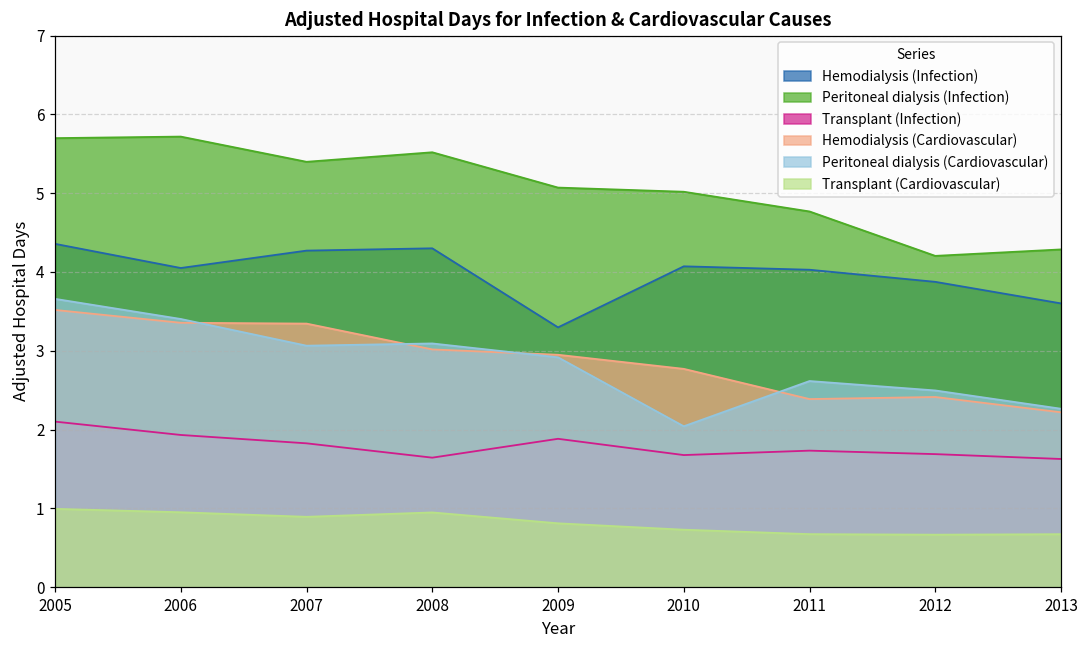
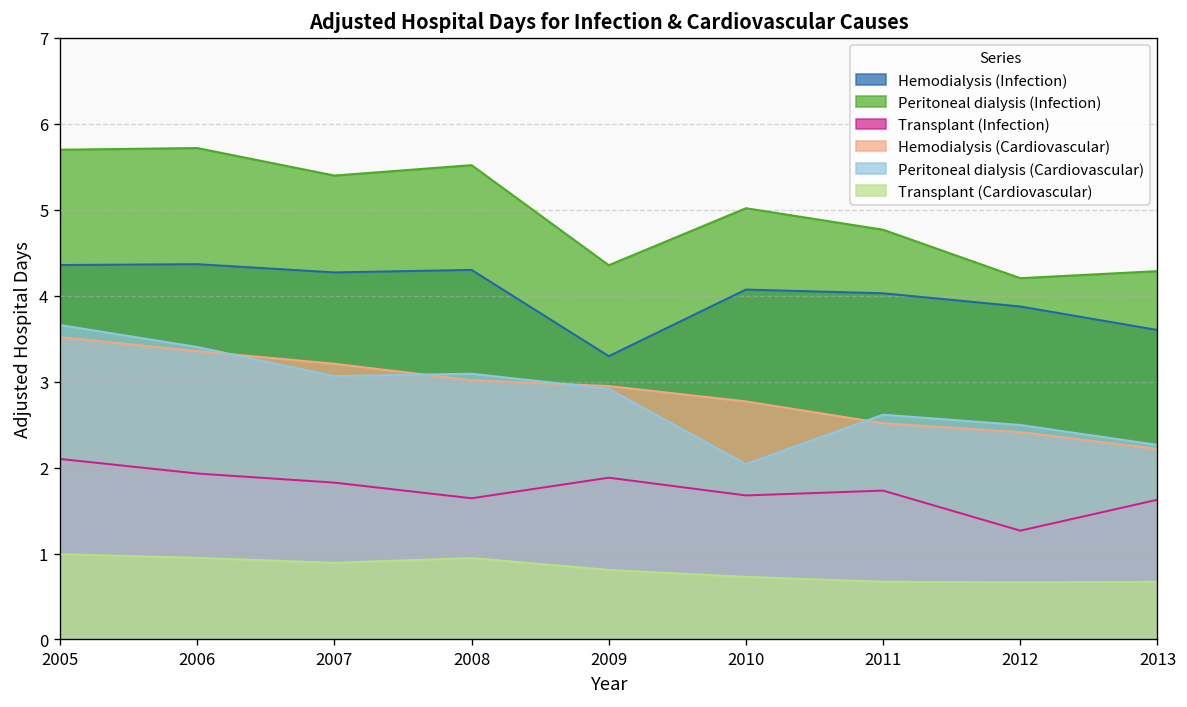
Hemodialysis (Infection), 2006: 4.0 -> 4.4
Hemodialysis (Cardiovascular), 2007: 3.3 -> 3.2
Peritoneal dialysis (Infection), 2009: 5.1 -> 4.4
Hemodialysis (Cardiovascular), 2011: 2.4 -> 2.5
Transplant (Infection), 2012: 1.7 -> 1.3
